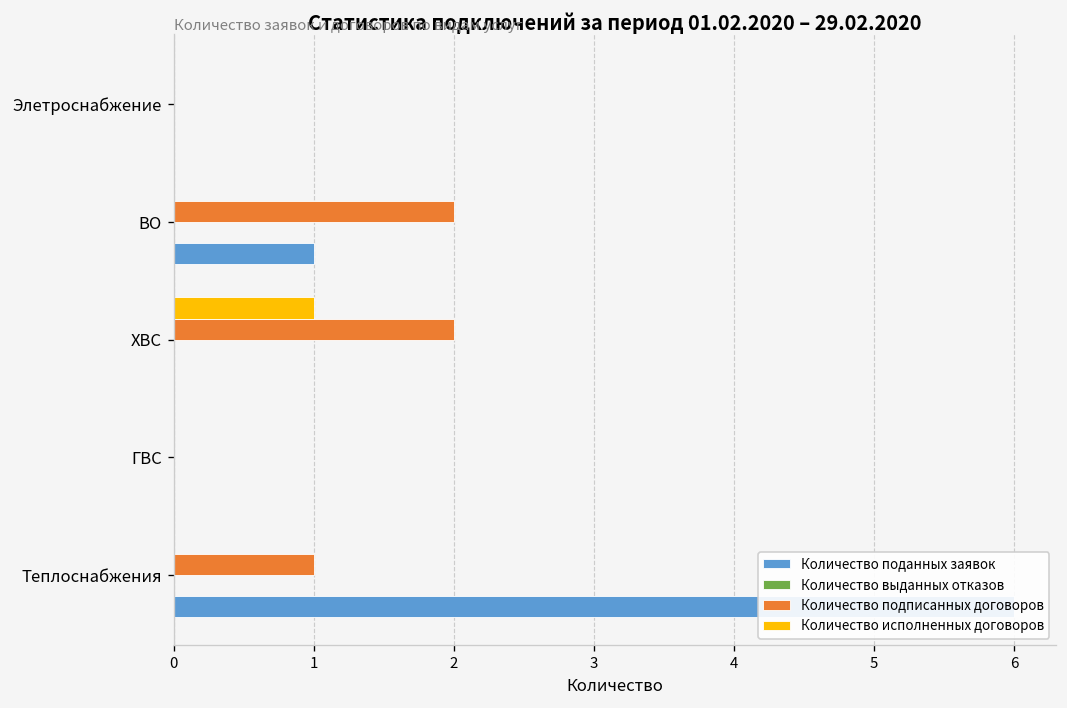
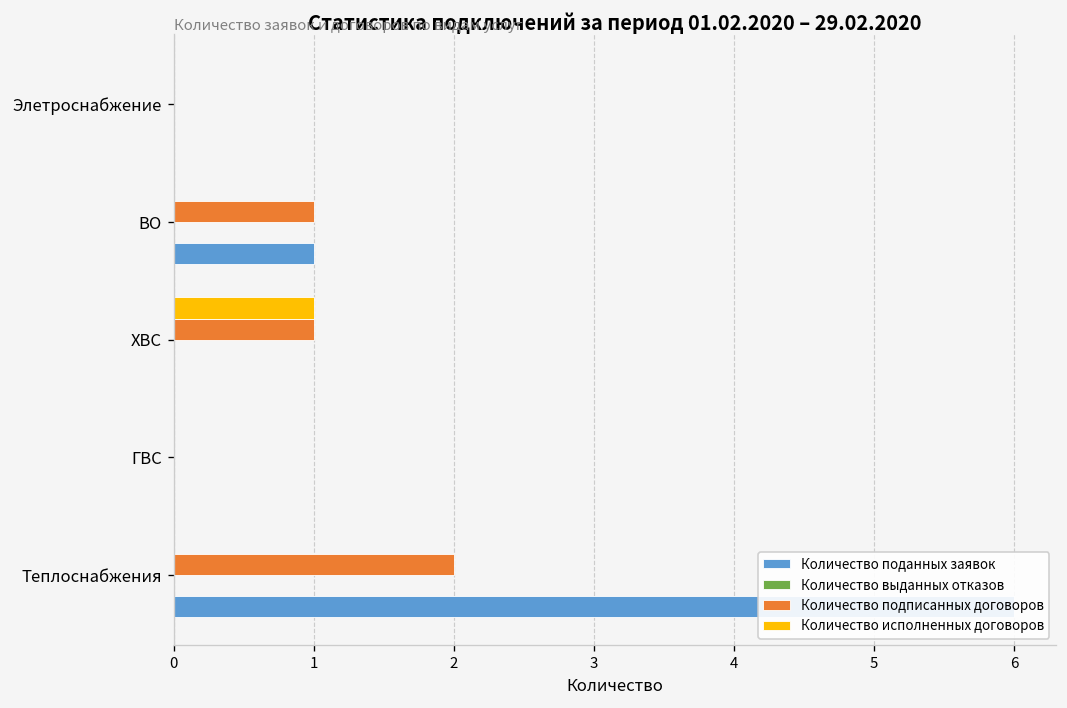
Количество подписанных договоров, ВО: 2 -> 1
Количество подписанных договоров, ХВС: 2 -> 1
Количество подписанных договоров, Теплоснабжения: 1 -> 2
